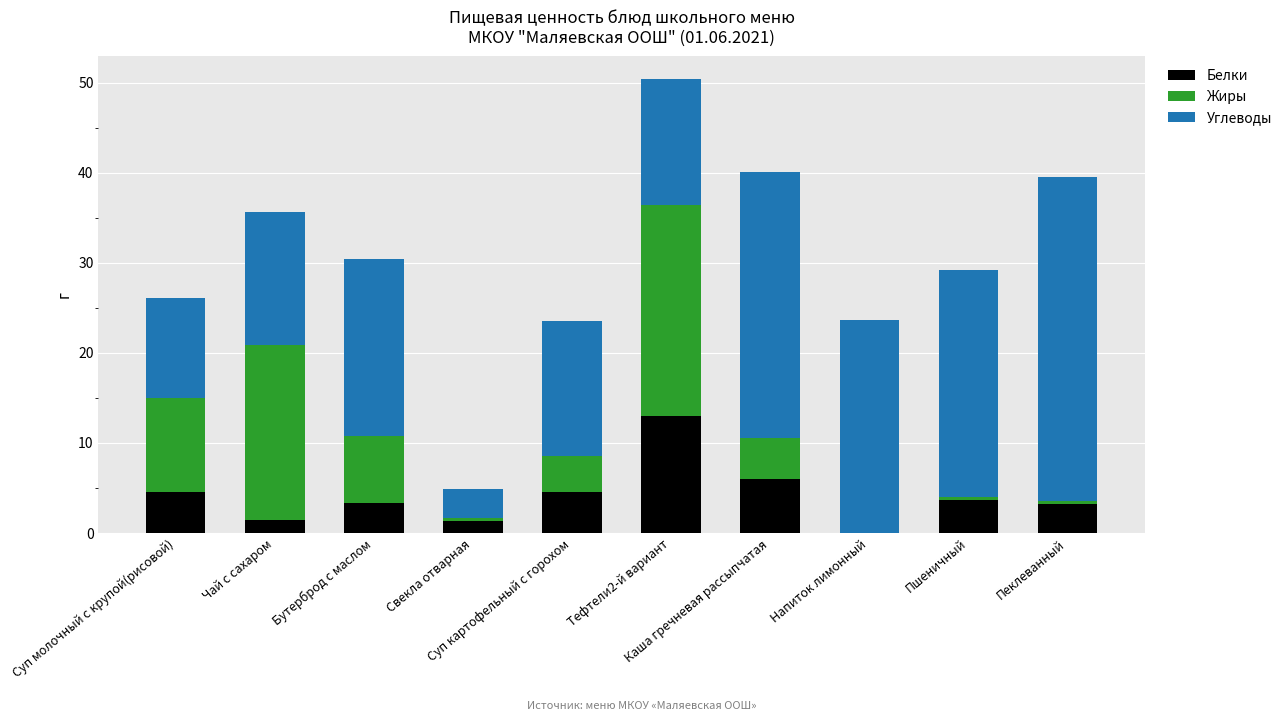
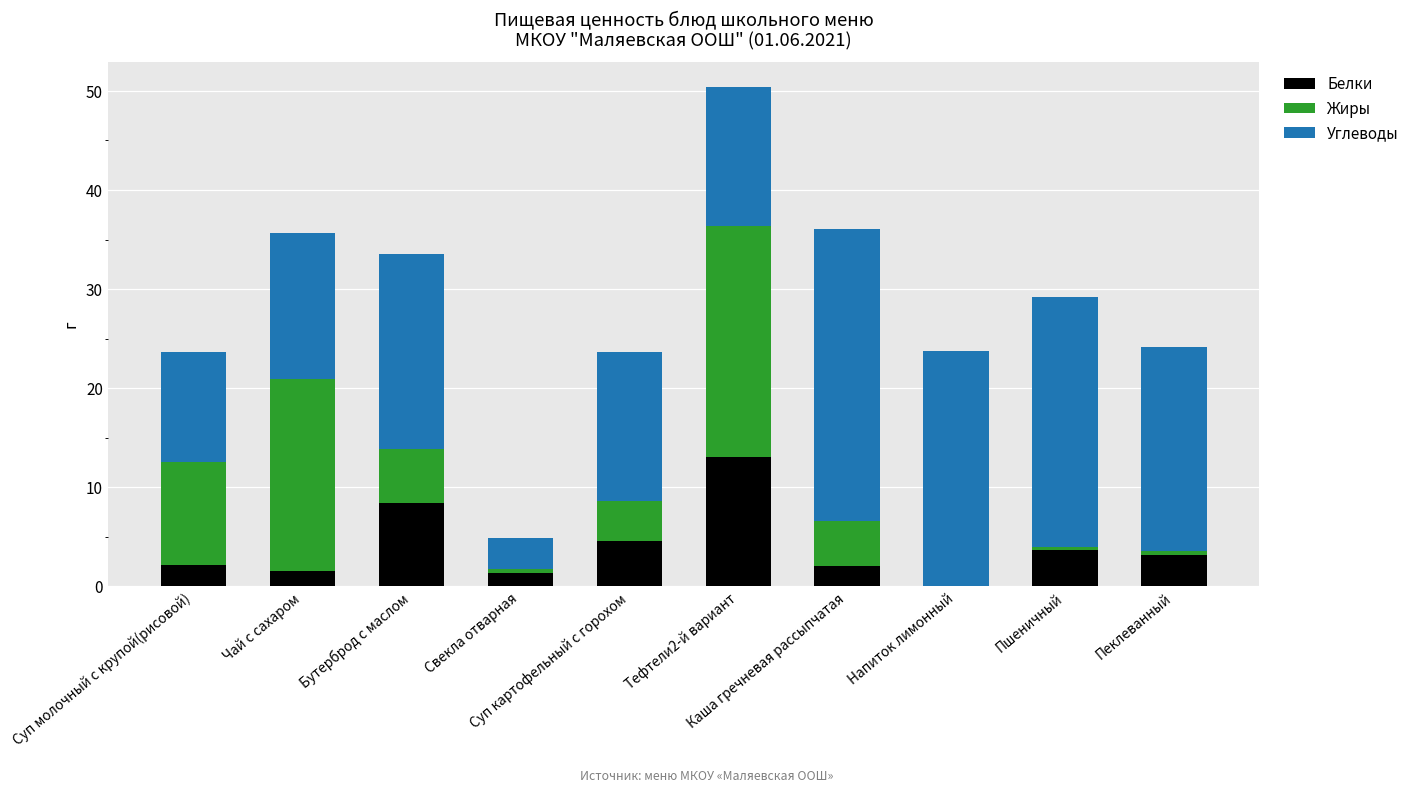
Белки, Суп молочный с крупой(рисовой): 5 -> 2
Белки, Бутерброд с маслом: 3 -> 8
Жиры, Бутерброд с маслом: 8 -> 6
Белки, Каша гречневая рассыпчатая: 6 -> 2
Углеводы, Пеклеванный: 36 -> 21
